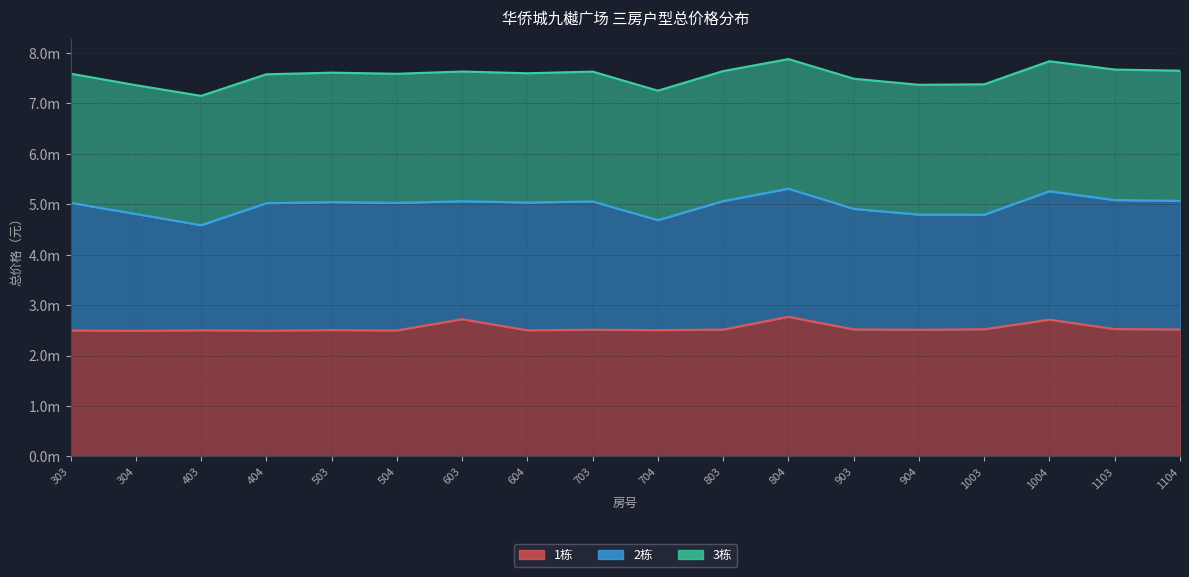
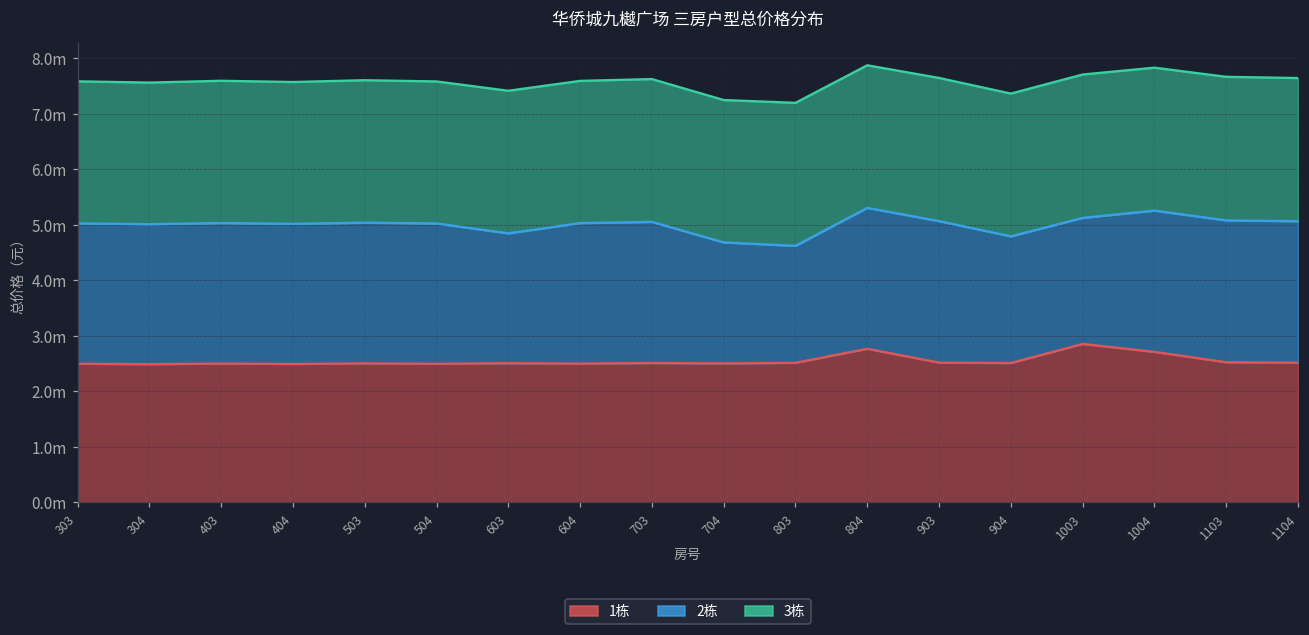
2栋, 304: 2.3m -> 2.5m
2栋, 403: 2.1m -> 2.5m
1栋, 603: 2.7m -> 2.5m
2栋, 803: 2.5m -> 2.1m
2栋, 903: 2.4m -> 2.5m
1栋, 1003: 2.5m -> 2.9m
